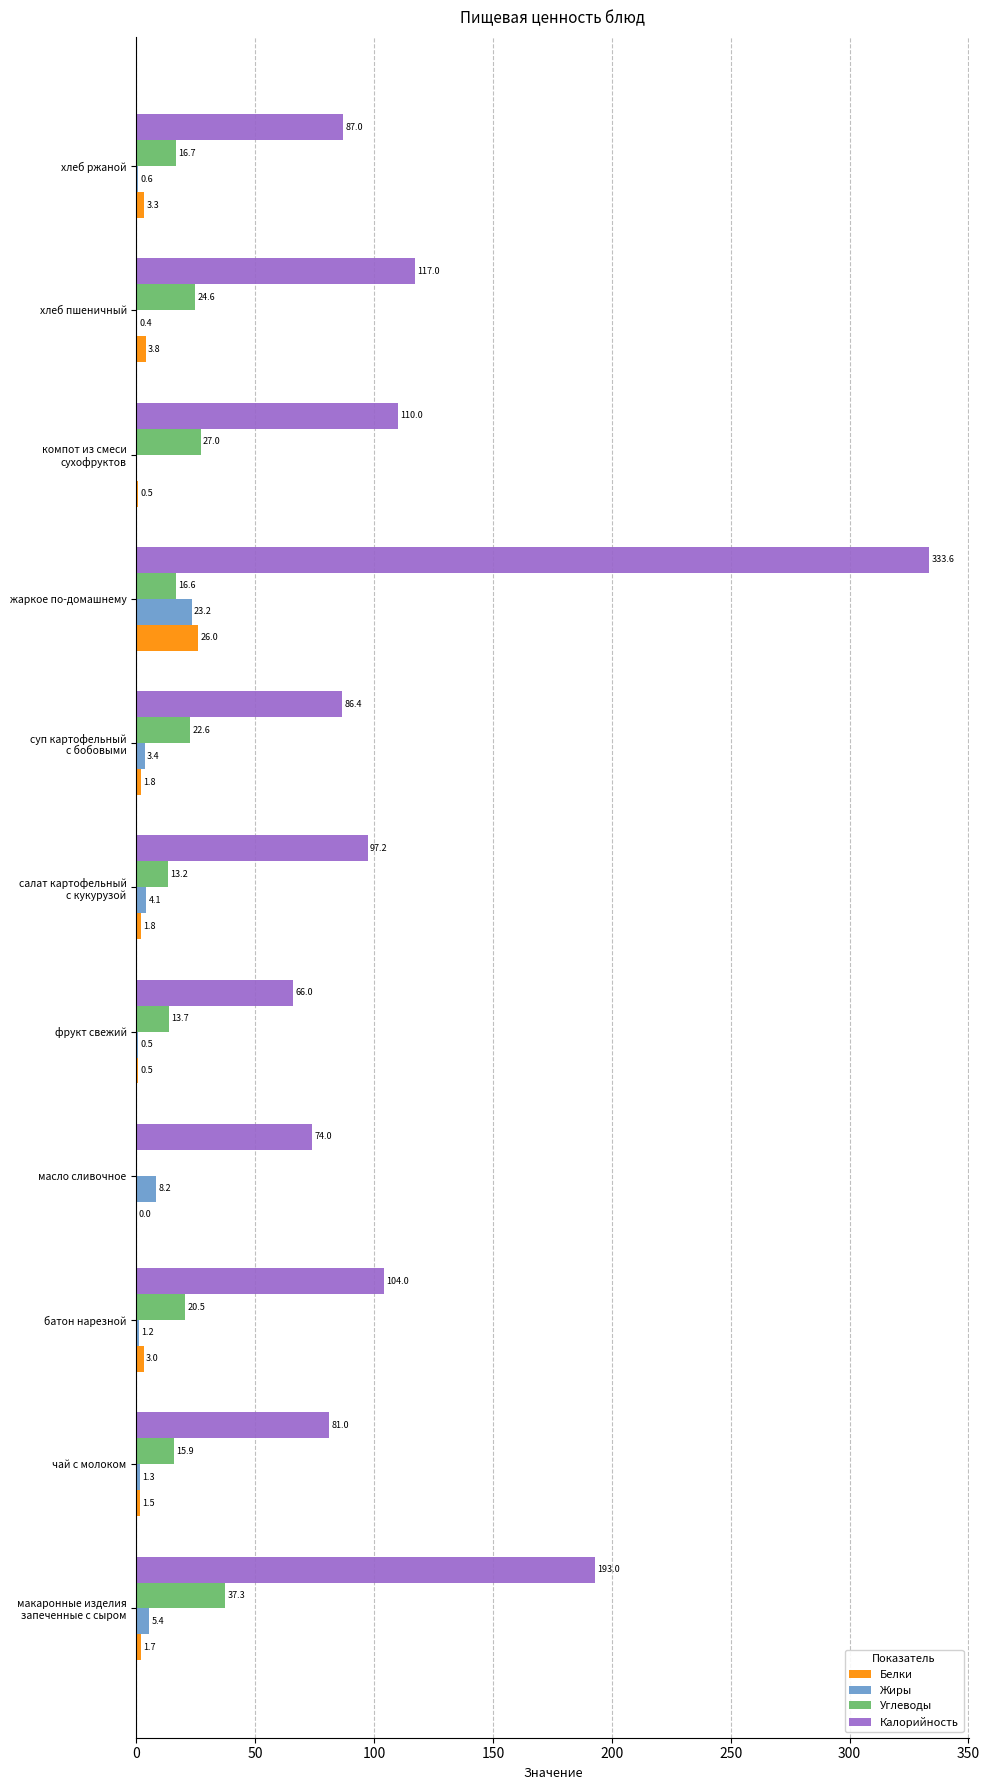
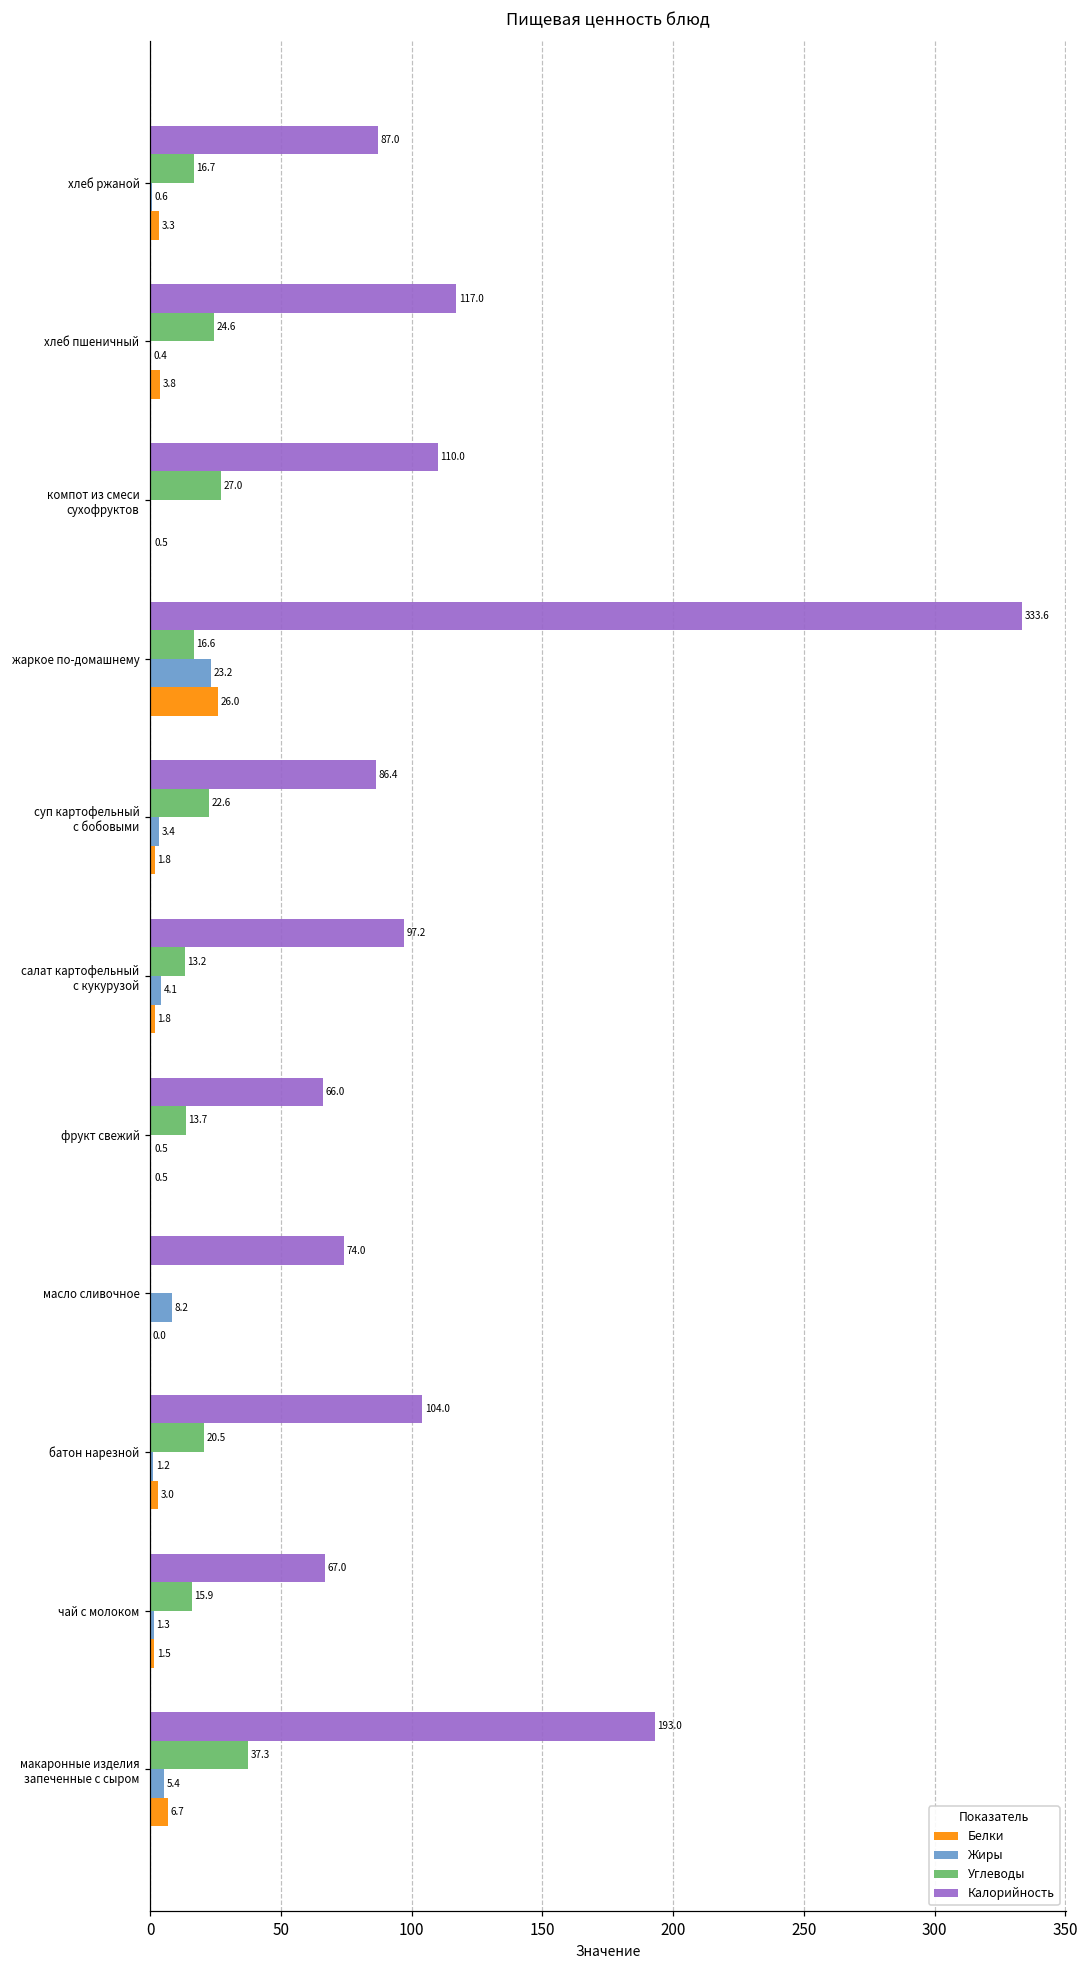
Калорийность, чай с молоком: 81.0 -> 67.0
Белки, макаронные изделия запеченные с сыром: 1.7 -> 6.7
